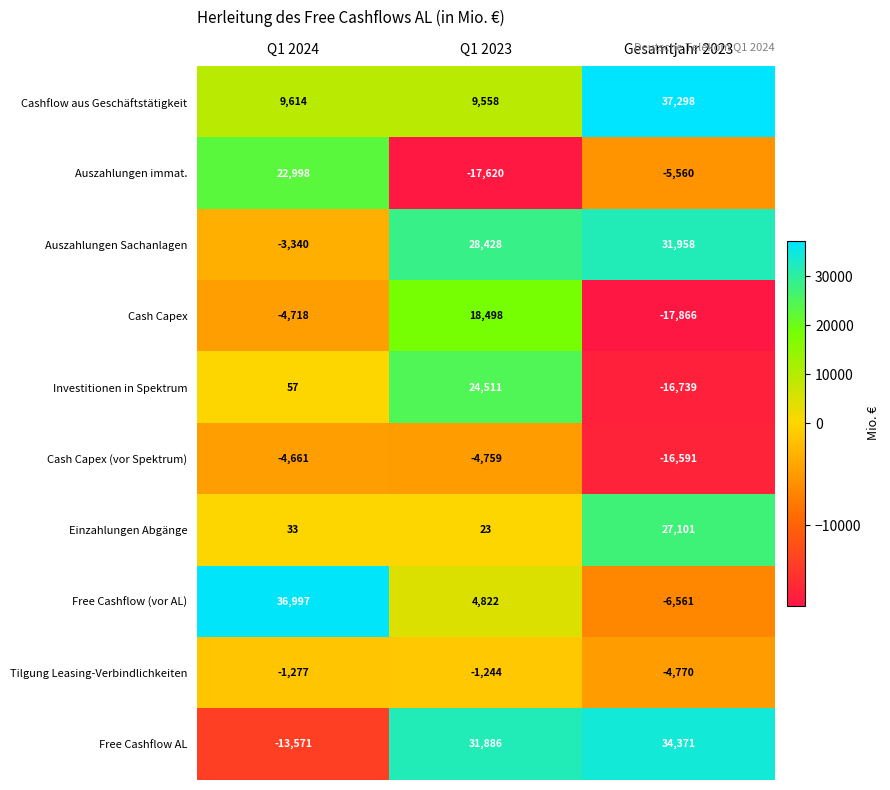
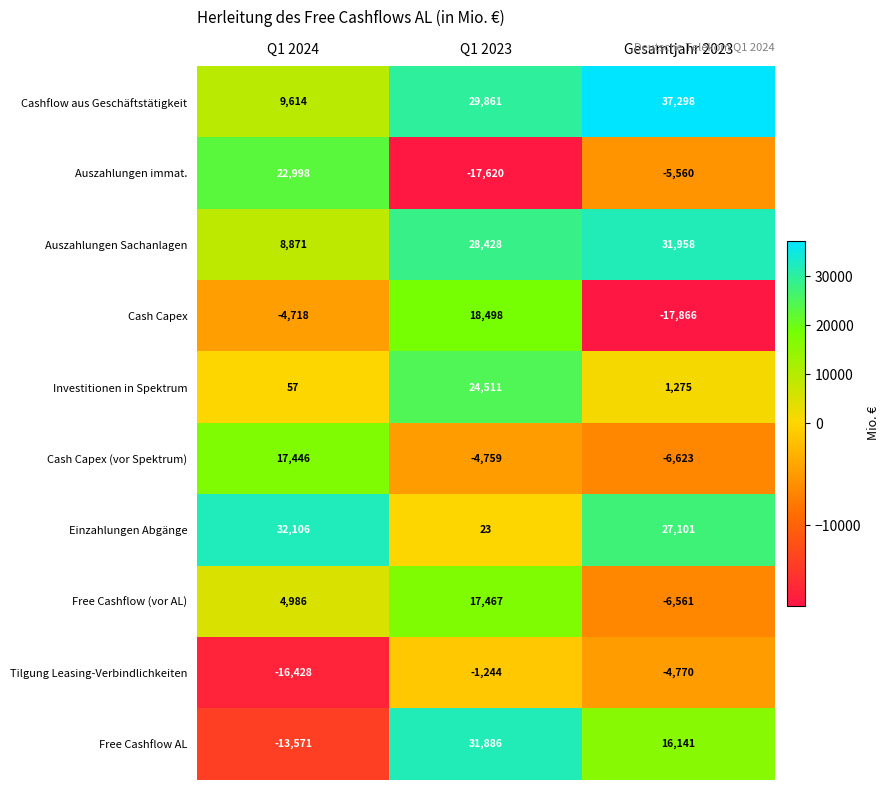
Cashflow aus Geschäftstätigkeit, Q1 2023: 9,558 -> 29,861
Auszahlungen Sachanlagen, Q1 2024: -3,340 -> 8,871
Investitionen in Spektrum, Gesamtjahr 2023: -16,739 -> 1,275
Cash Capex (vor Spektrum), Q1 2024: -4,661 -> 17,446
Cash Capex (vor Spektrum), Gesamtjahr 2023: -16,591 -> -6,623
Einzahlungen Abgänge, Q1 2024: 33 -> 32,106
Free Cashflow (vor AL), Q1 2024: 36,997 -> 4,986
Free Cashflow (vor AL), Q1 2023: 4,822 -> 17,467
Tilgung Leasing-Verbindlichkeiten, Q1 2024: -1,277 -> -16,428
Free Cashflow AL, Gesamtjahr 2023: 34,371 -> 16,141
